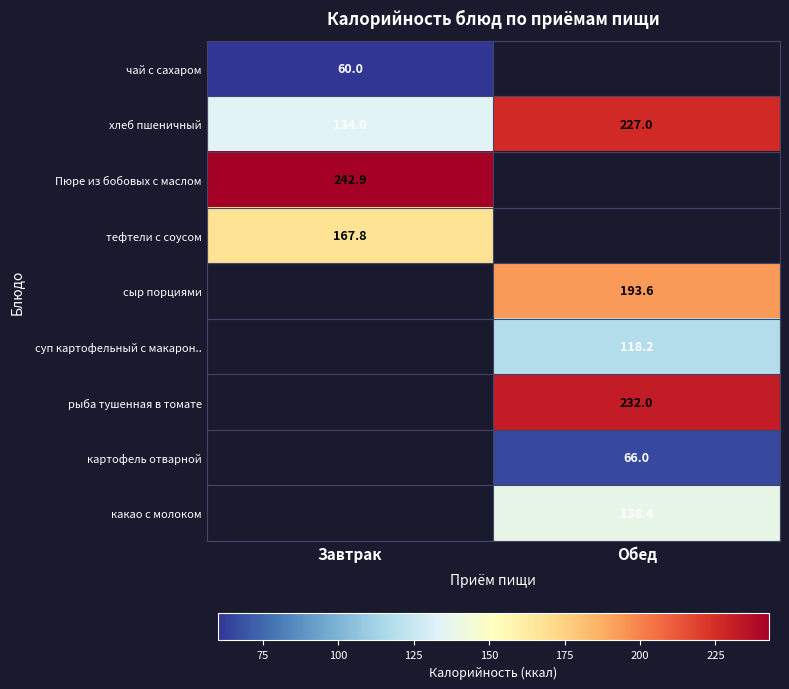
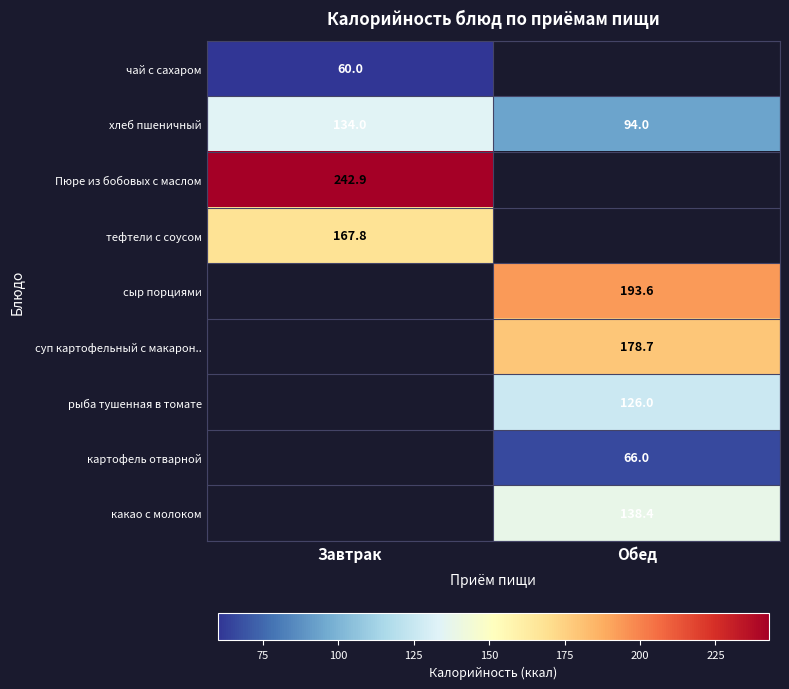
хлеб пшеничный, Обед: 227.0 -> 94.0
суп картофельный с макарон.., Обед: 118.2 -> 178.7
рыба тушенная в томате, Обед: 232.0 -> 126.0
